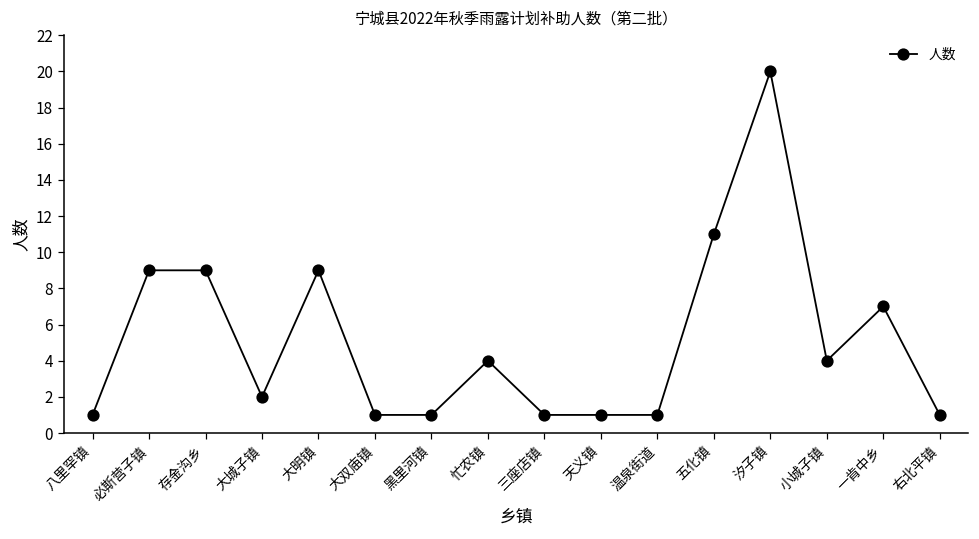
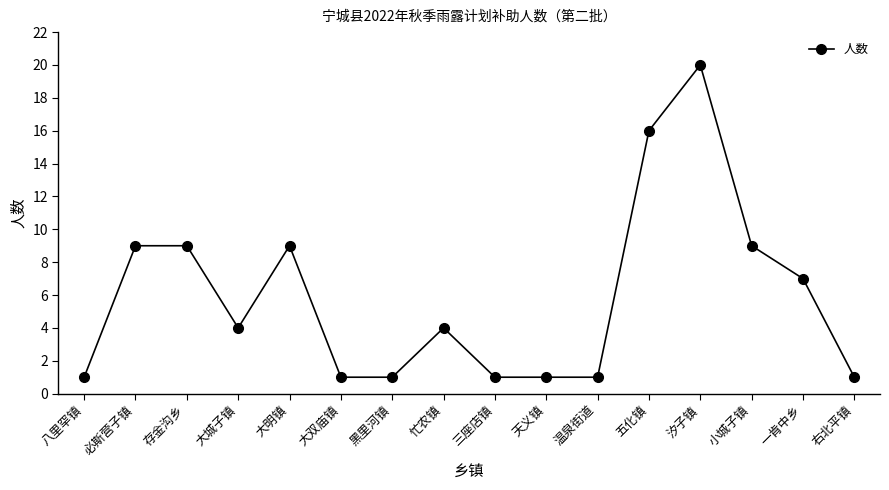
大城子镇: 2 -> 4
五化镇: 11 -> 16
小城子镇: 4 -> 9
